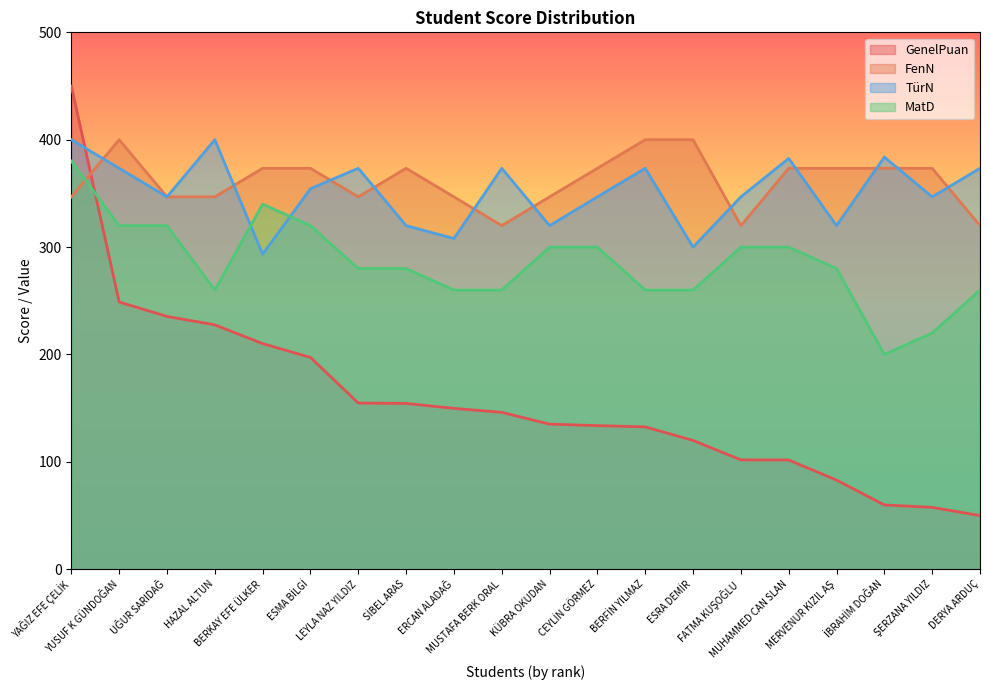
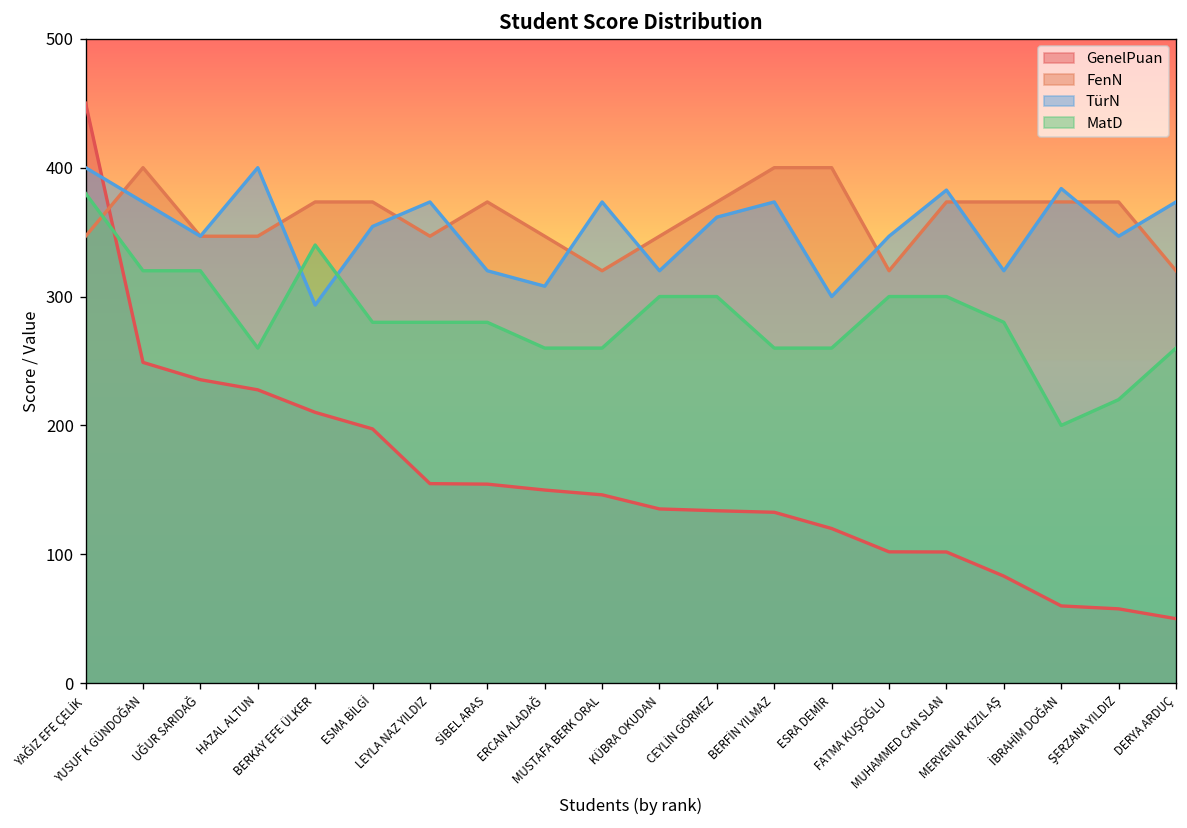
MatD, ESMA BİLGİ: 320 -> 280
TürN, CEYLİN GÖRMEZ: 347 -> 362
